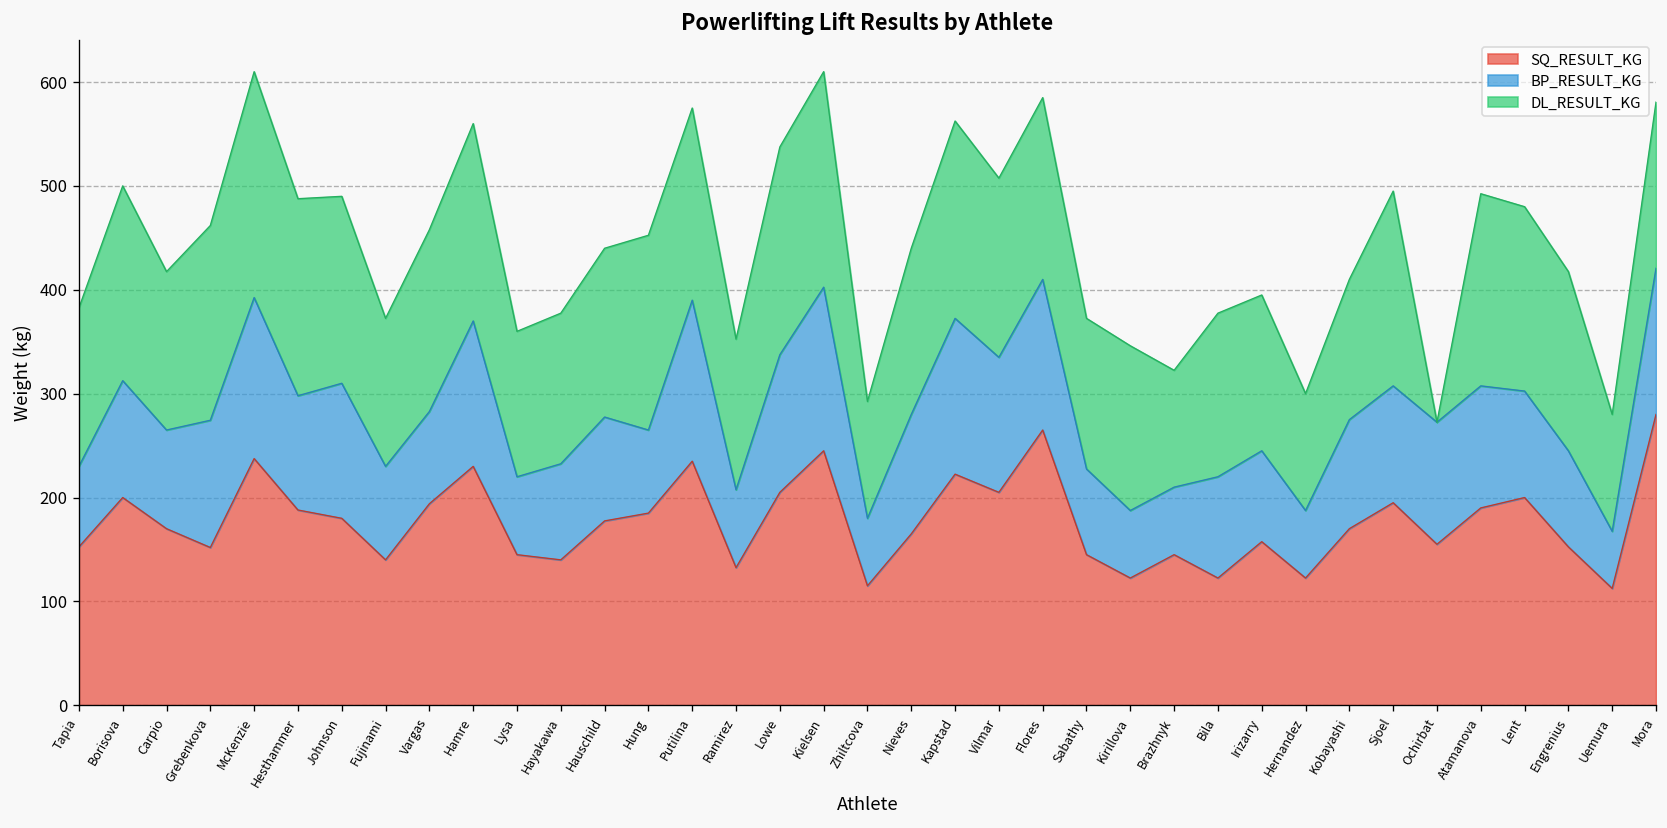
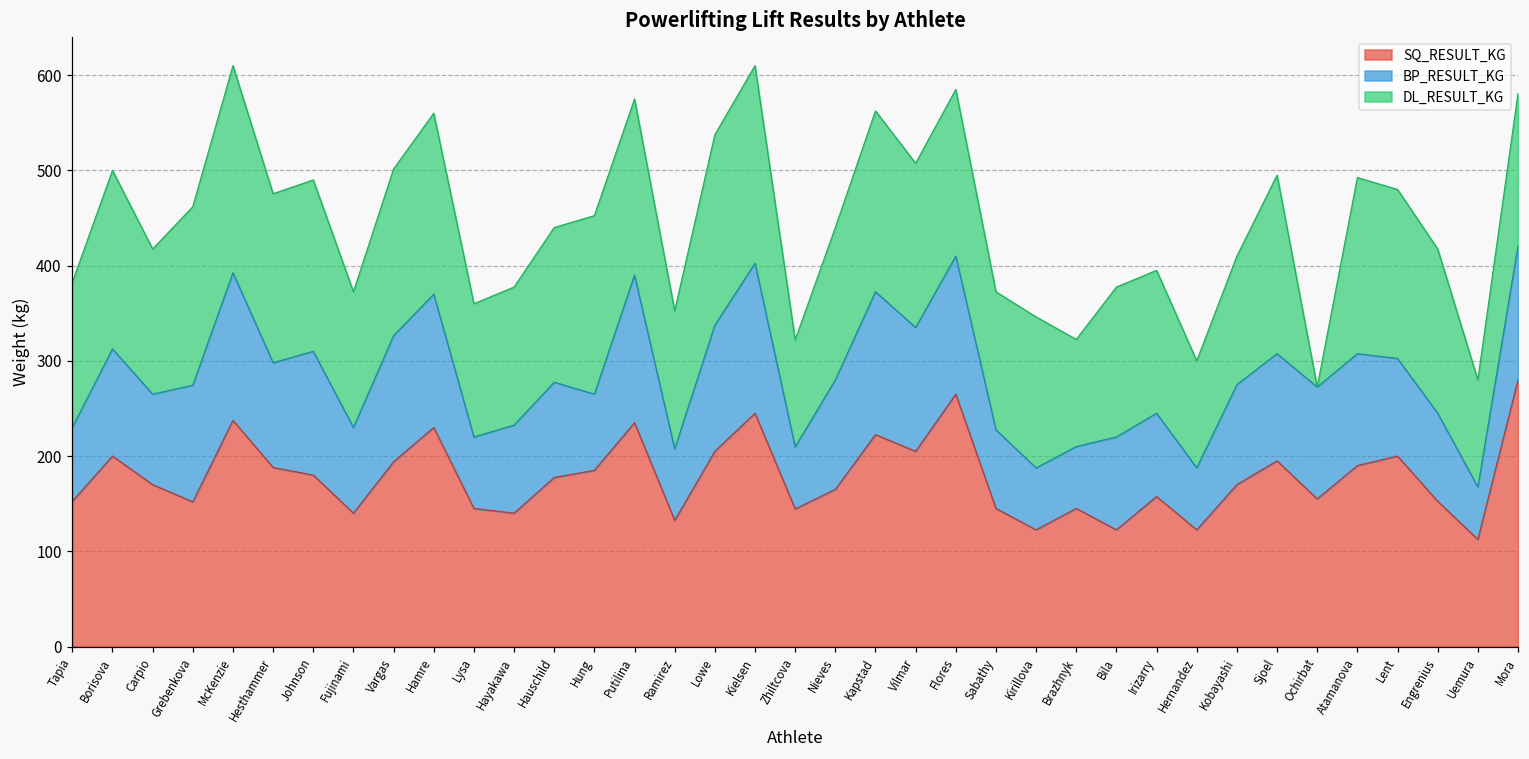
DL_RESULT_KG, Hesthammer: 190 -> 180
BP_RESULT_KG, Vargas: 90 -> 130
SQ_RESULT_KG, Zhiltcova: 120 -> 140
